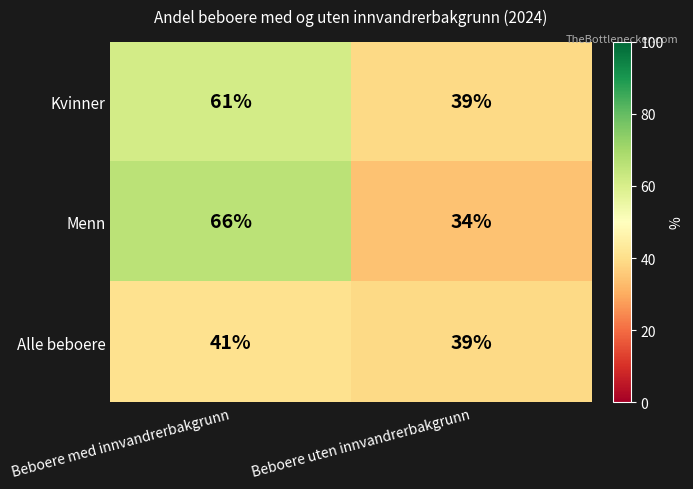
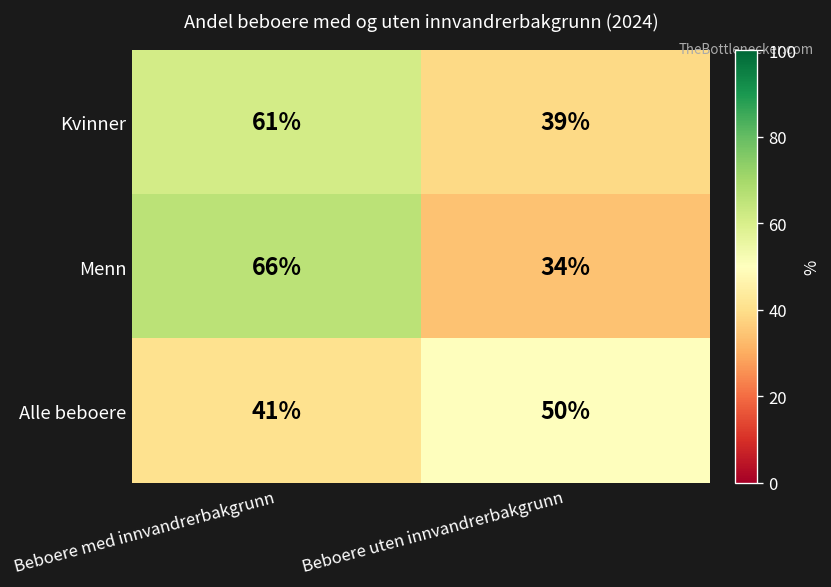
Alle beboere, Beboere uten innvandrerbakgrunn: 39% -> 50%
